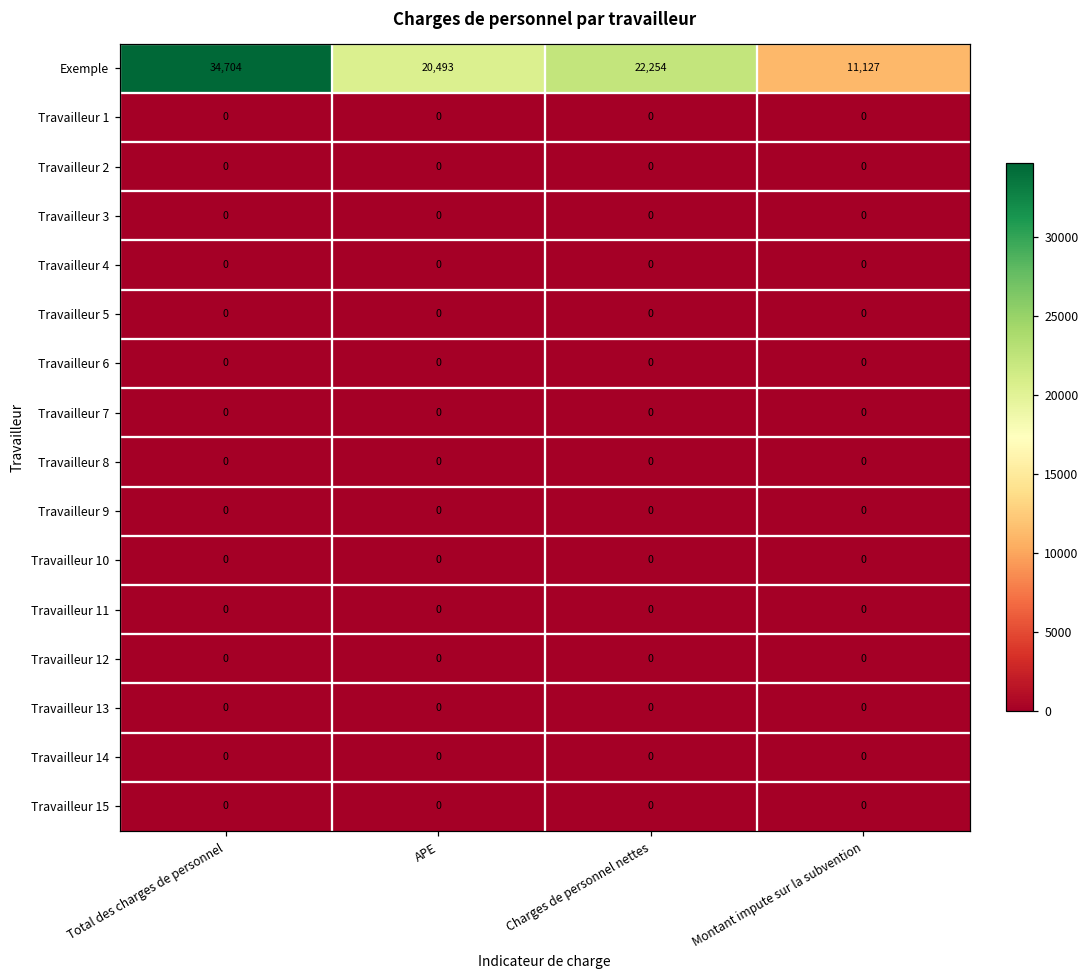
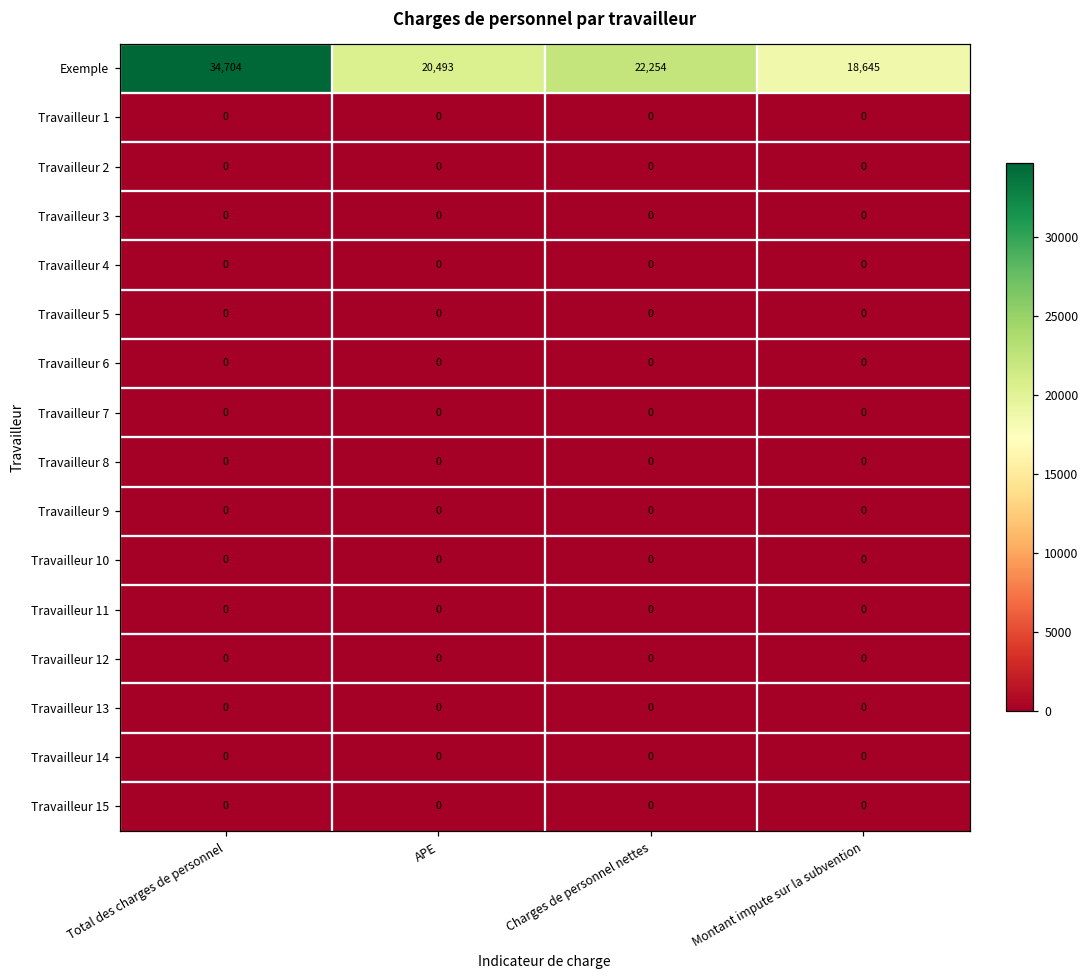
Exemple, Montant impute sur la subvention: 11,127 -> 18,645
